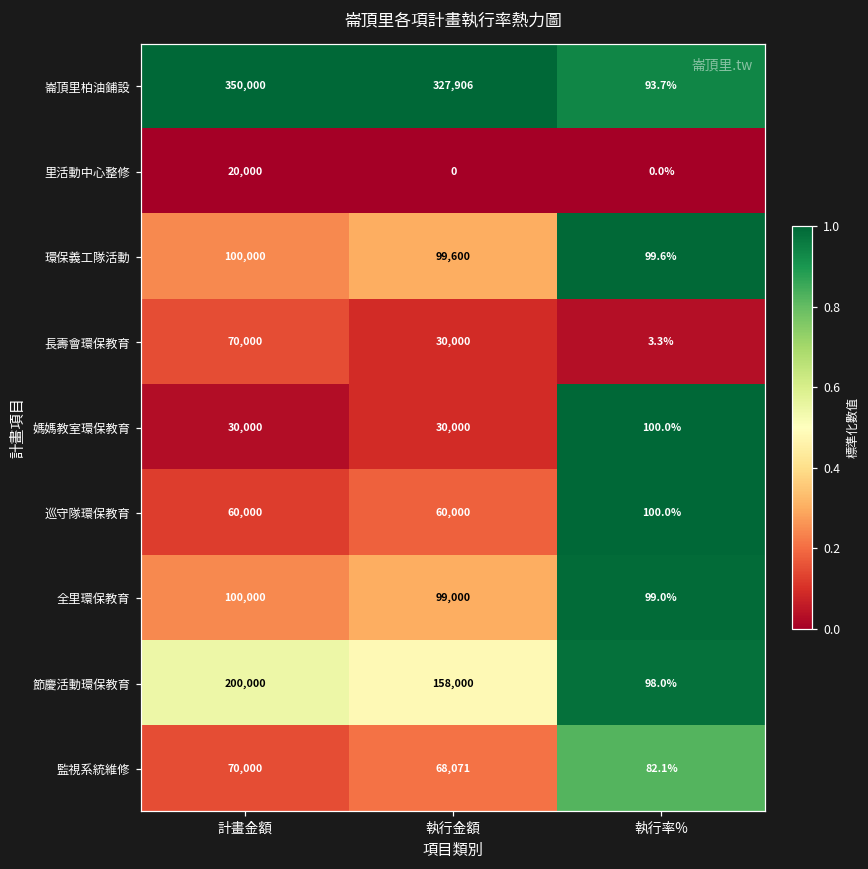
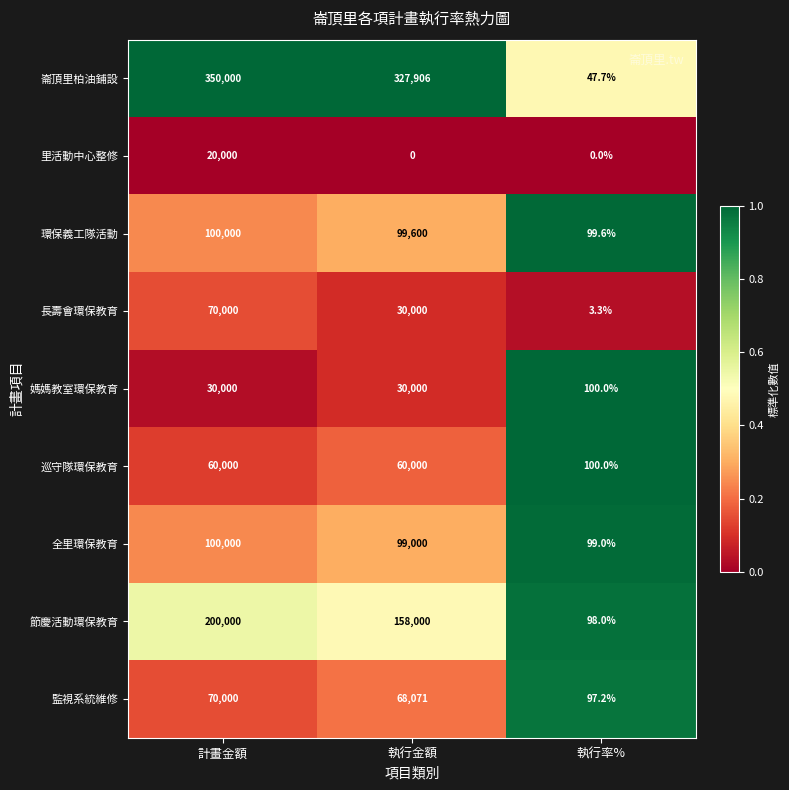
崙頂里柏油鋪設, 執行率%: 93.7% -> 47.7%
監視系統維修, 執行率%: 82.1% -> 97.2%
